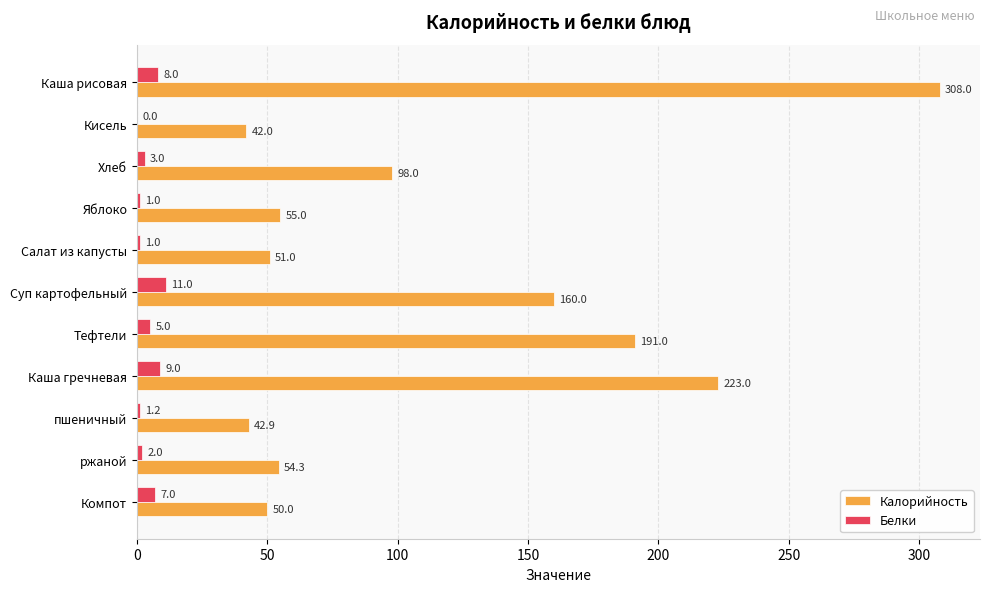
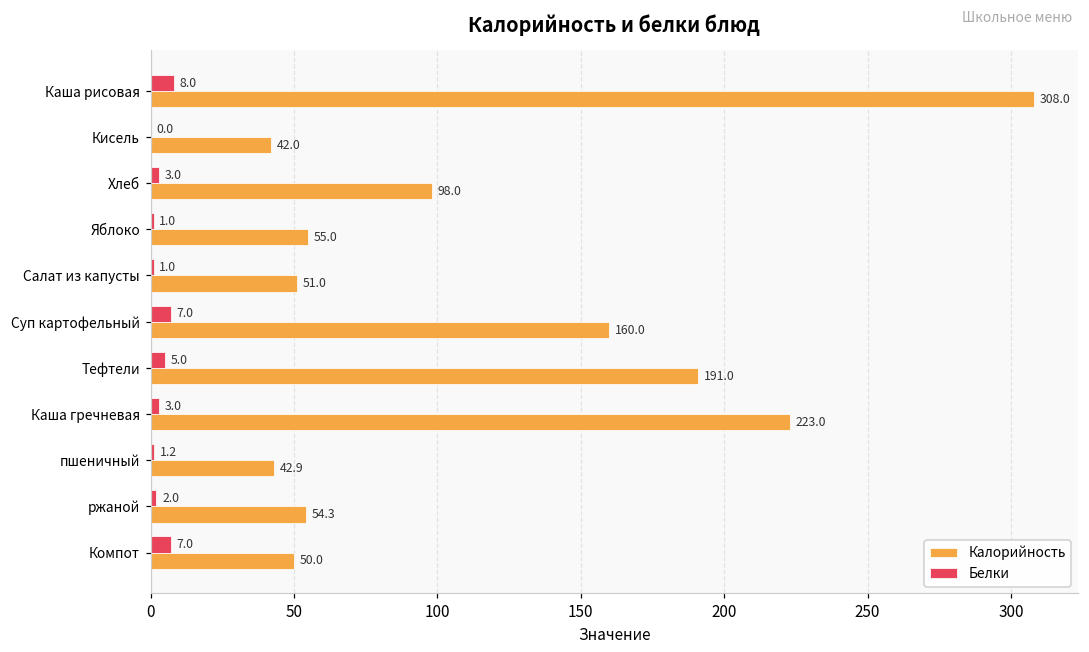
Белки, Суп картофельный: 11.0 -> 7.0
Белки, Каша гречневая: 9.0 -> 3.0
